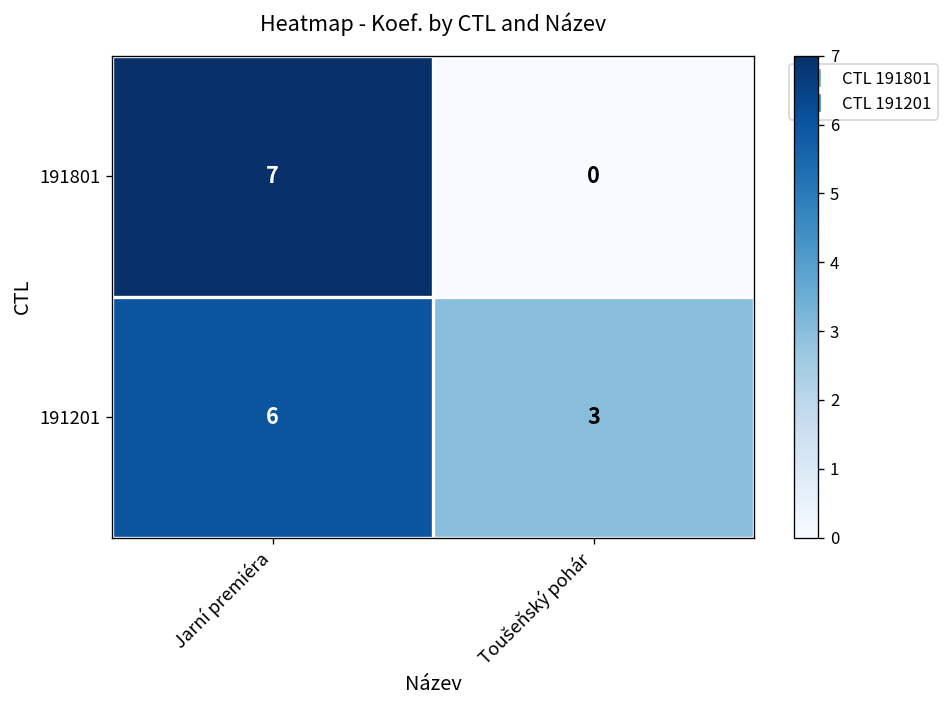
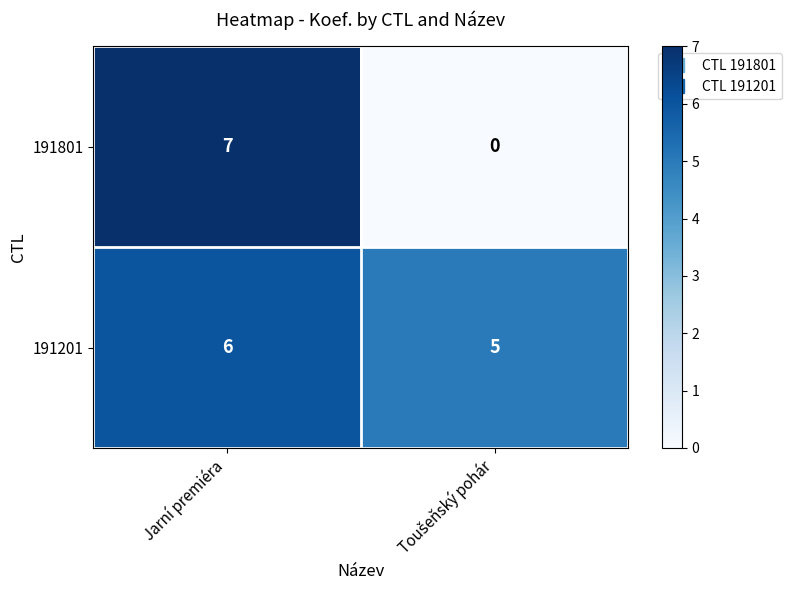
191201, Toušeňský pohár: 3 -> 5
